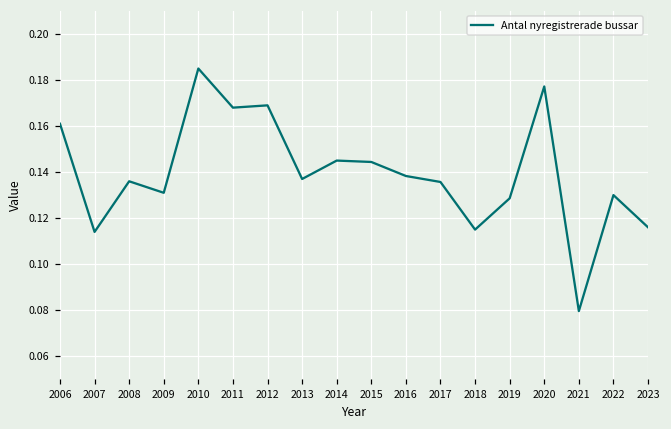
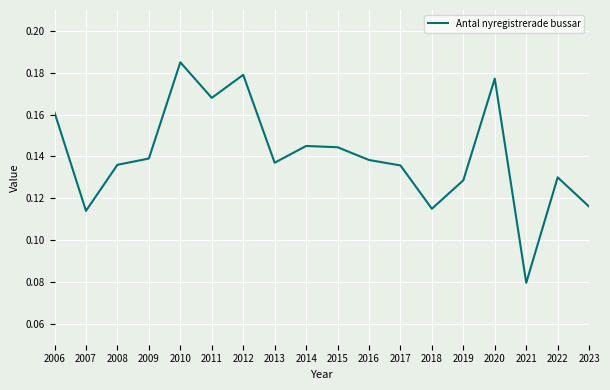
2009: 0.131 -> 0.139
2012: 0.169 -> 0.179
